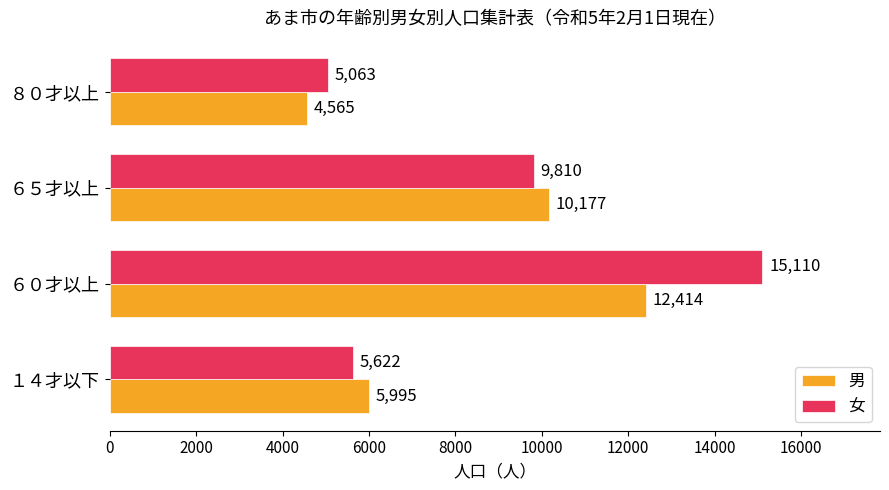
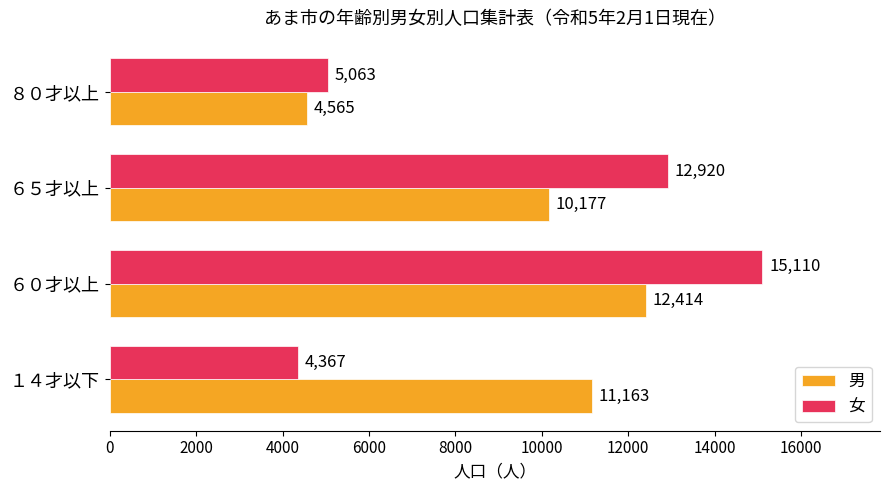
女, ６５才以上: 9,810 -> 12,920
女, １４才以下: 5,622 -> 4,367
男, １４才以下: 5,995 -> 11,163
